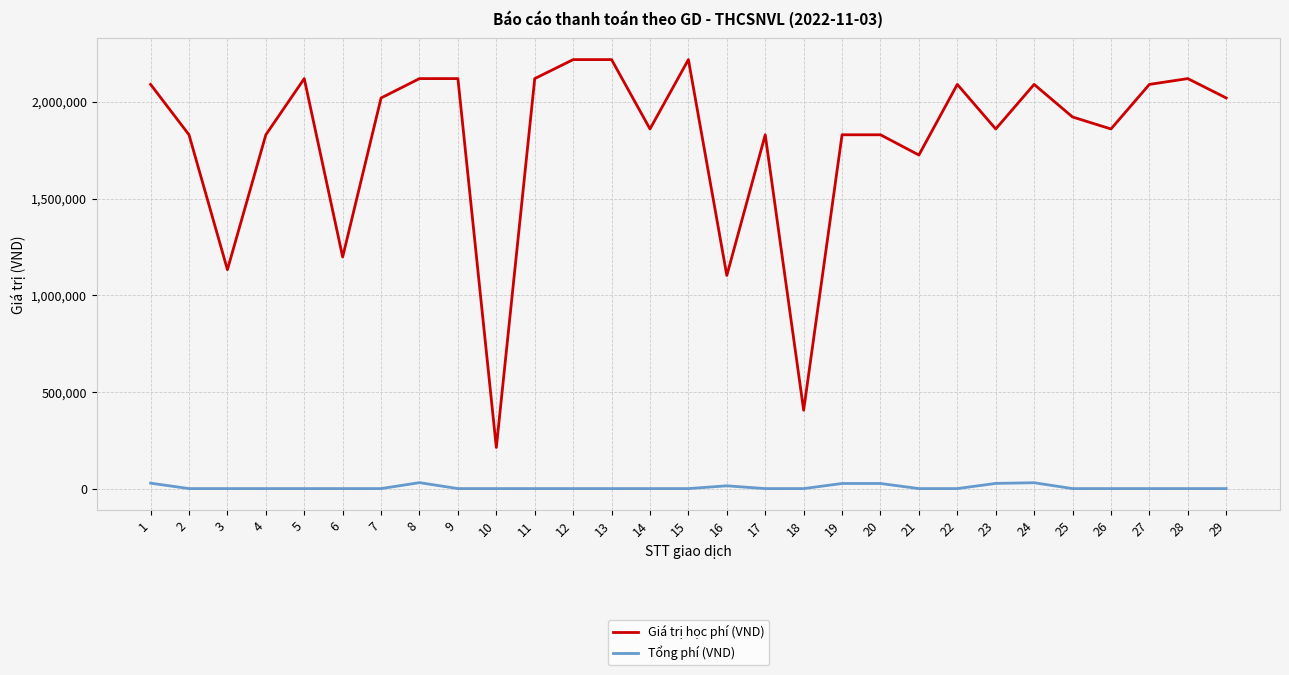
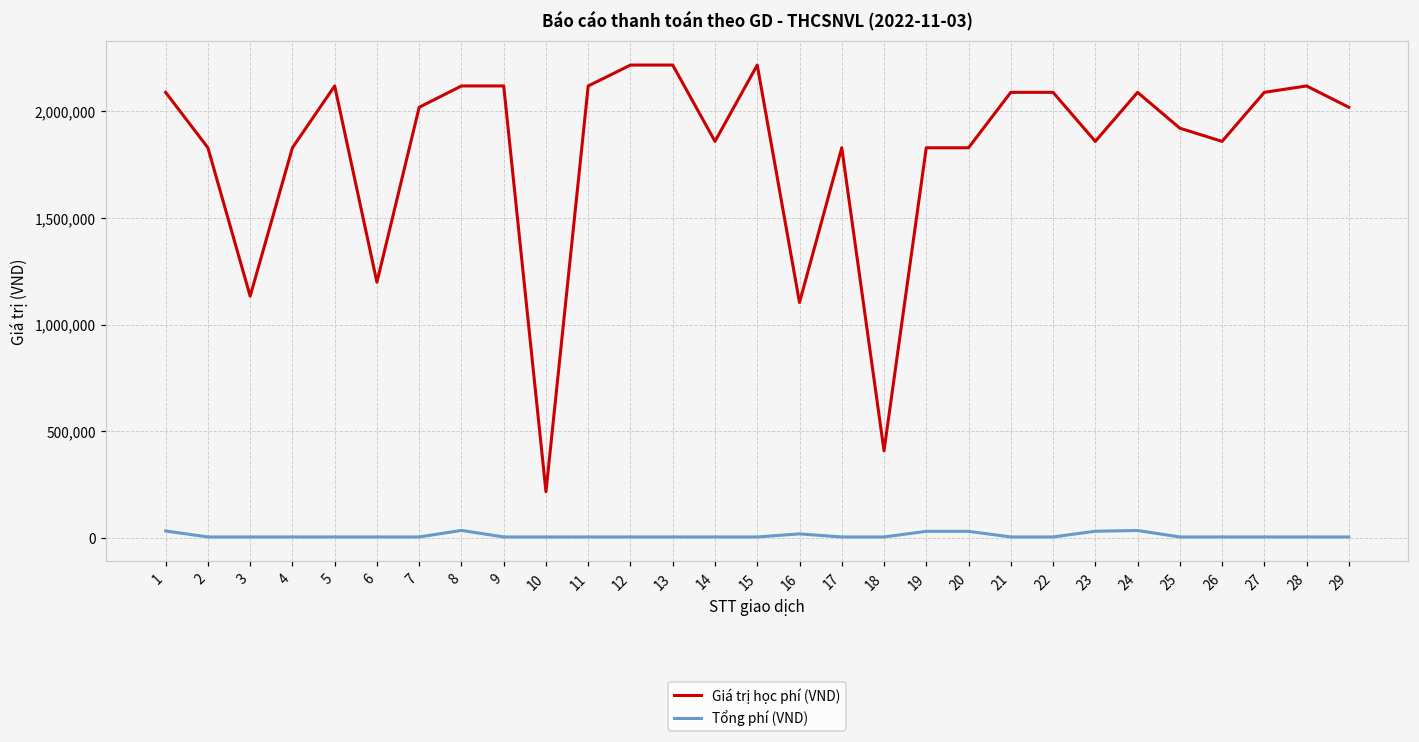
Giá trị học phí (VND), 21: 1,720,000 -> 2,090,000
